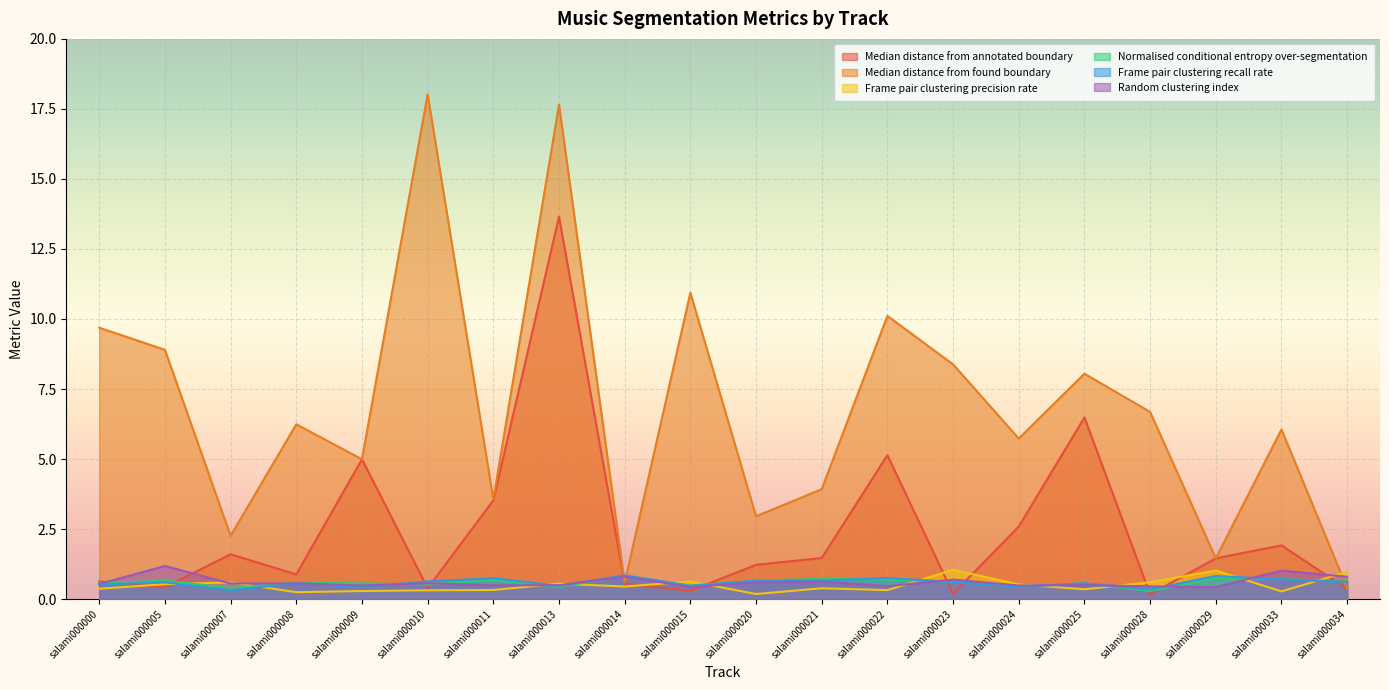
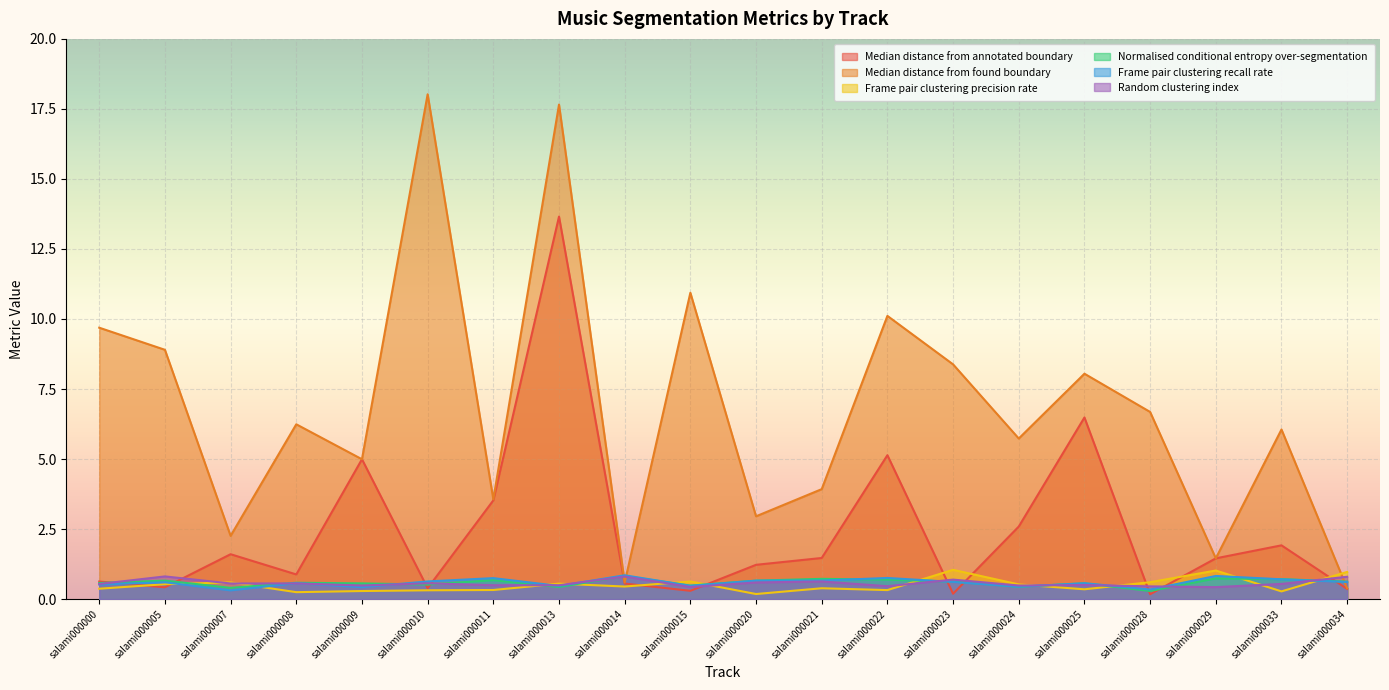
Random clustering index, salami000005: 1.2 -> 0.8
Random clustering index, salami000033: 1.0 -> 0.5
